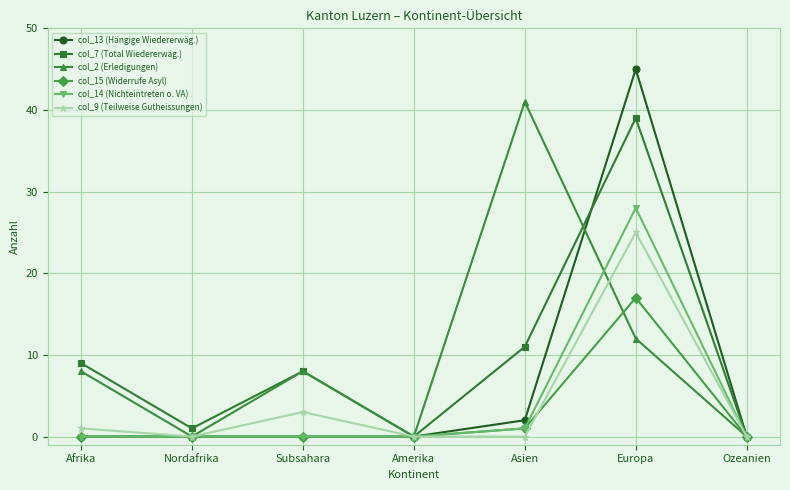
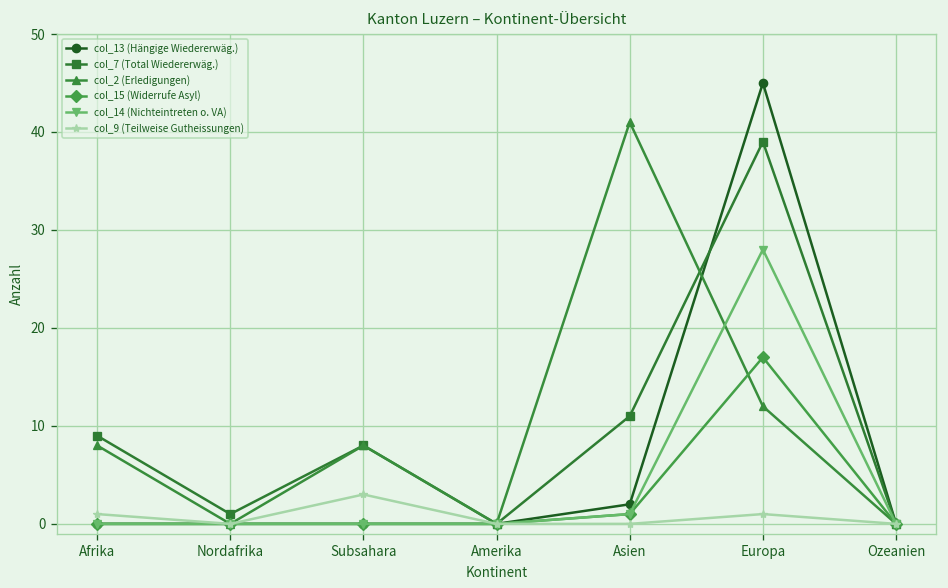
col_9 (Teilweise Gutheissungen), Europa: 25 -> 1
